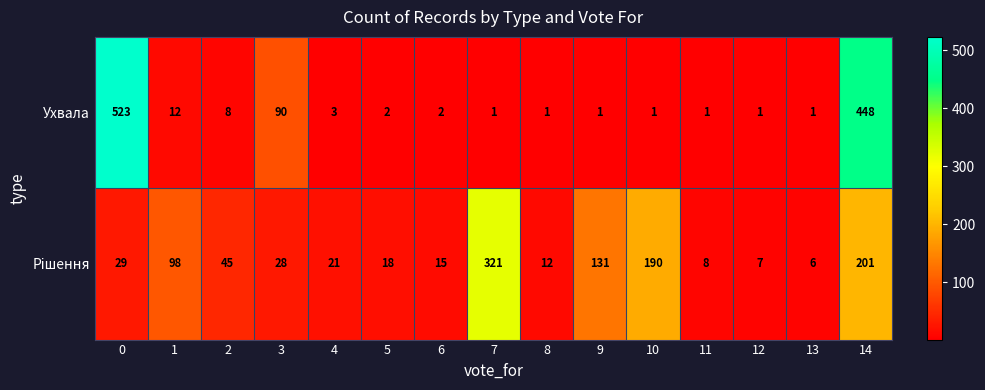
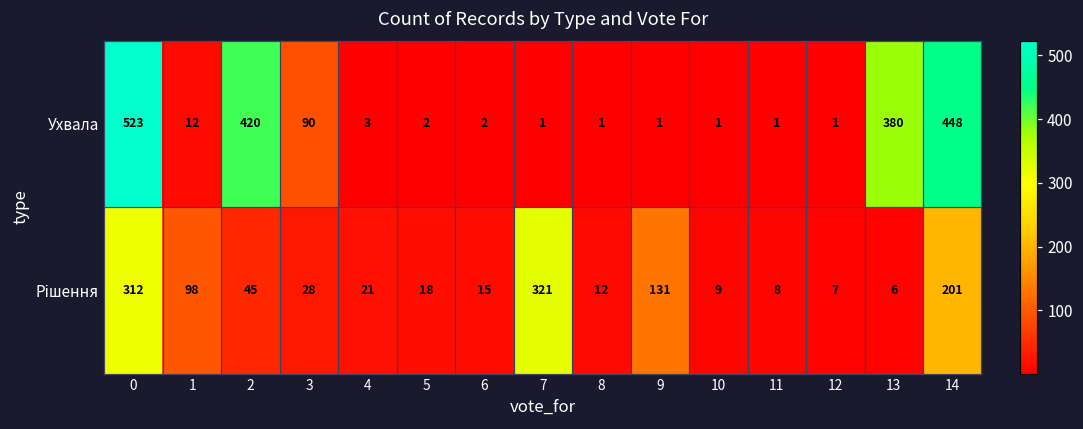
Ухвала, 2: 8 -> 420
Ухвала, 13: 1 -> 380
Рішення, 0: 29 -> 312
Рішення, 10: 190 -> 9
